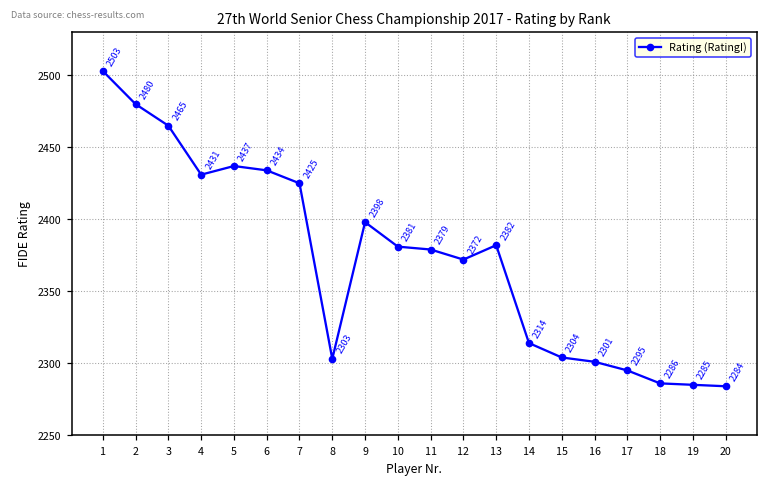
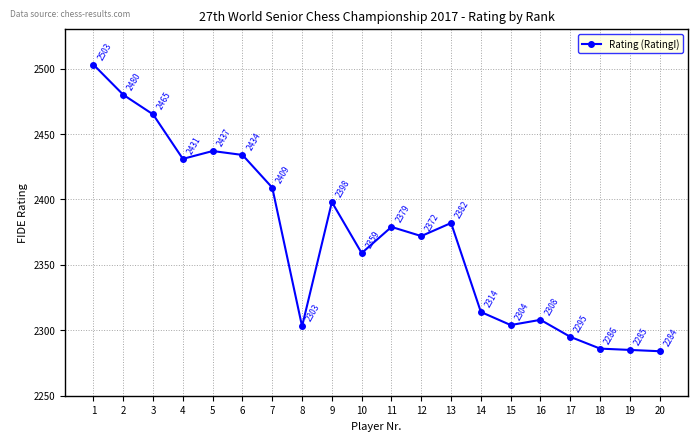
7: 2425 -> 2409
10: 2381 -> 2359
16: 2301 -> 2308
